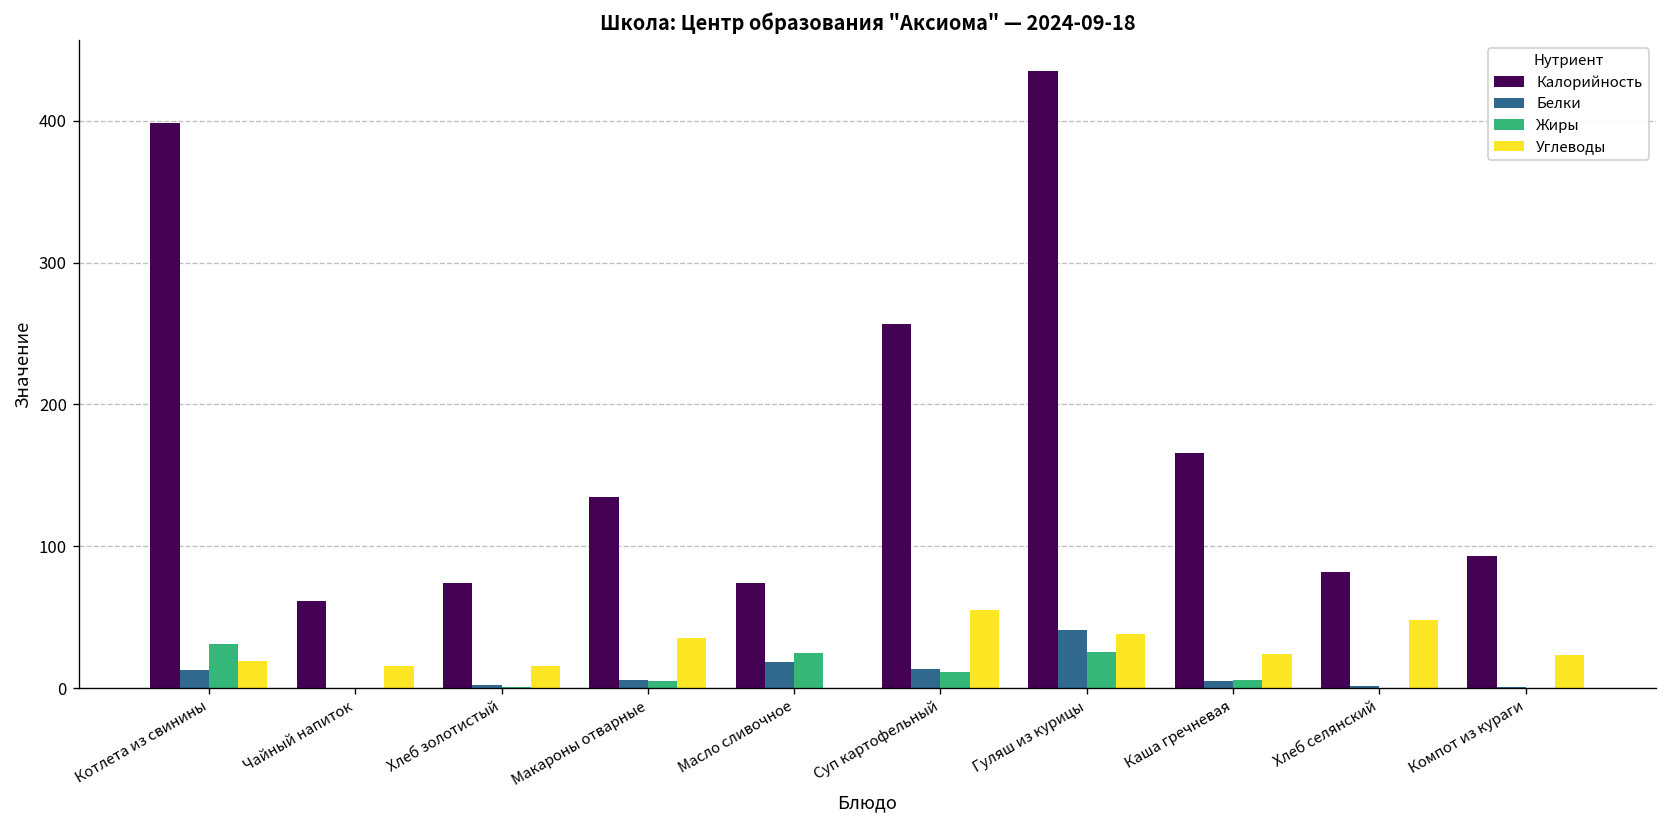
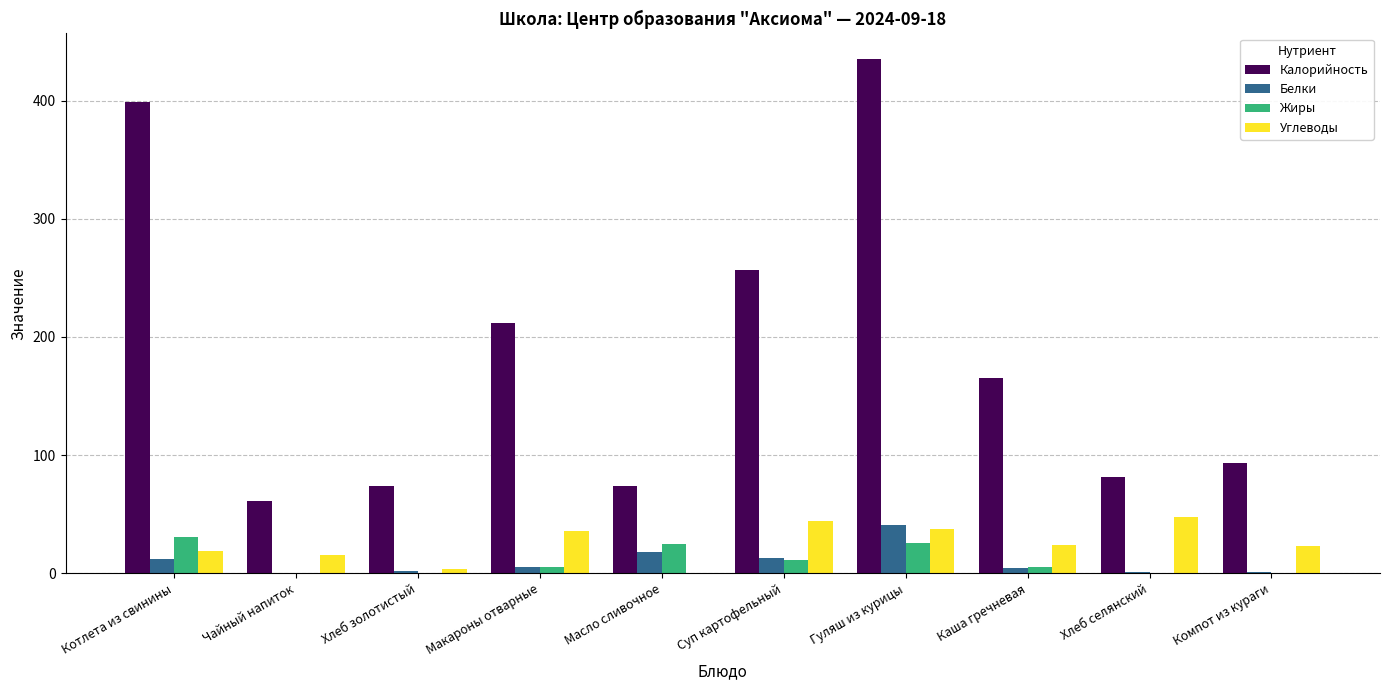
Углеводы, Хлеб золотистый: 15 -> 4
Калорийность, Макароны отварные: 134 -> 212
Углеводы, Суп картофельный: 55 -> 44
